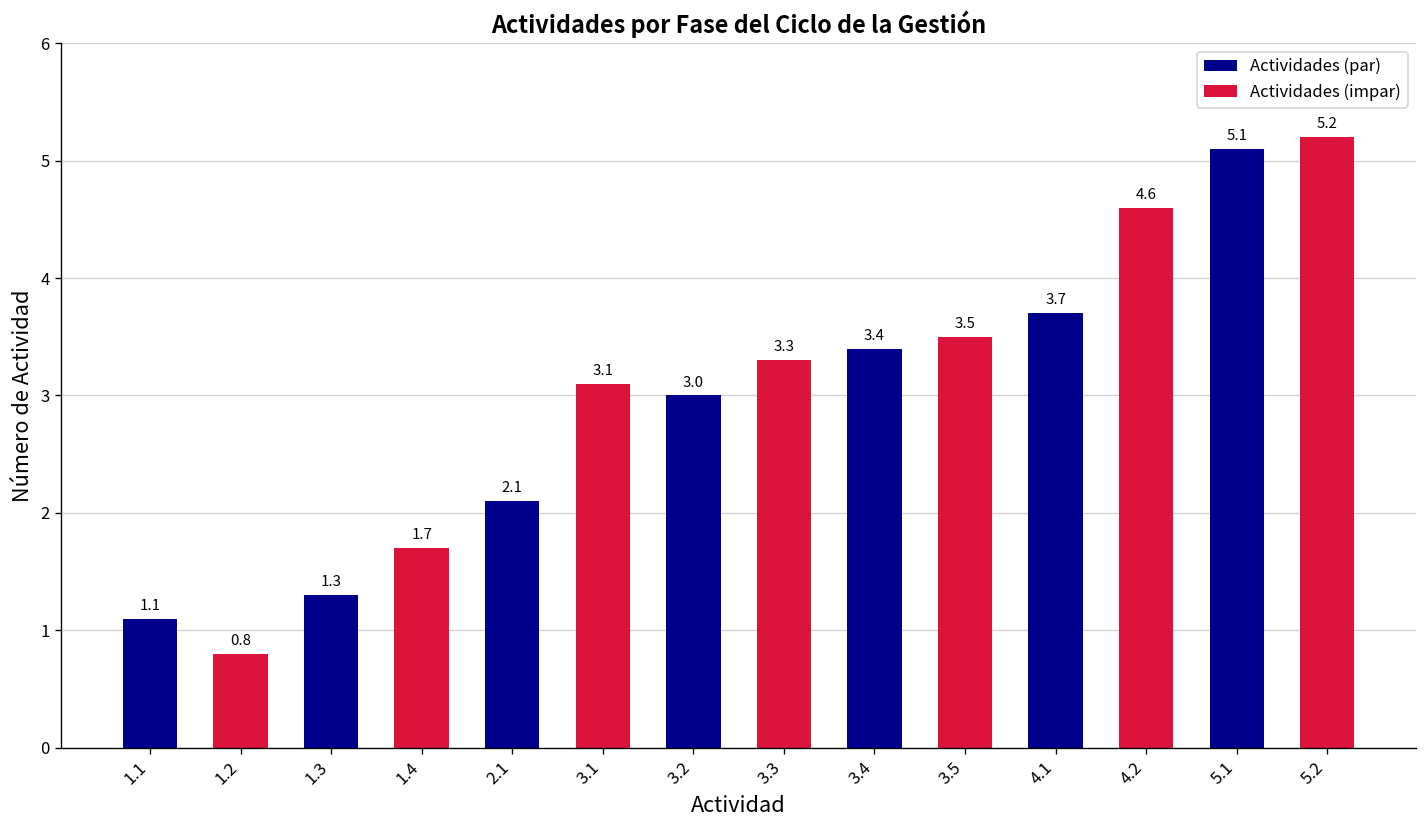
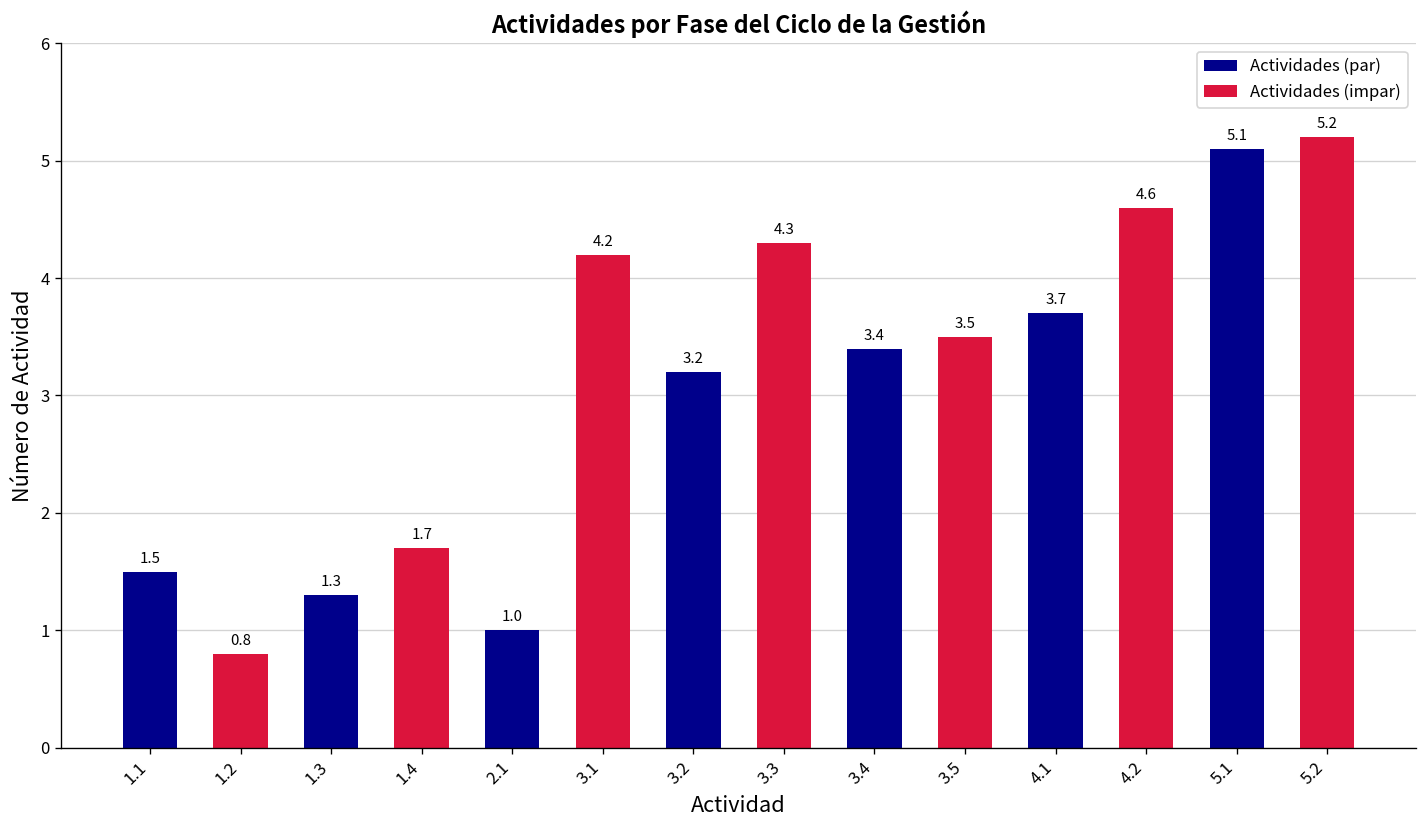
Actividades (par), 1.1: 1.1 -> 1.5
Actividades (par), 2.1: 2.1 -> 1.0
Actividades (impar), 3.1: 3.1 -> 4.2
Actividades (par), 3.2: 3.0 -> 3.2
Actividades (impar), 3.3: 3.3 -> 4.3
